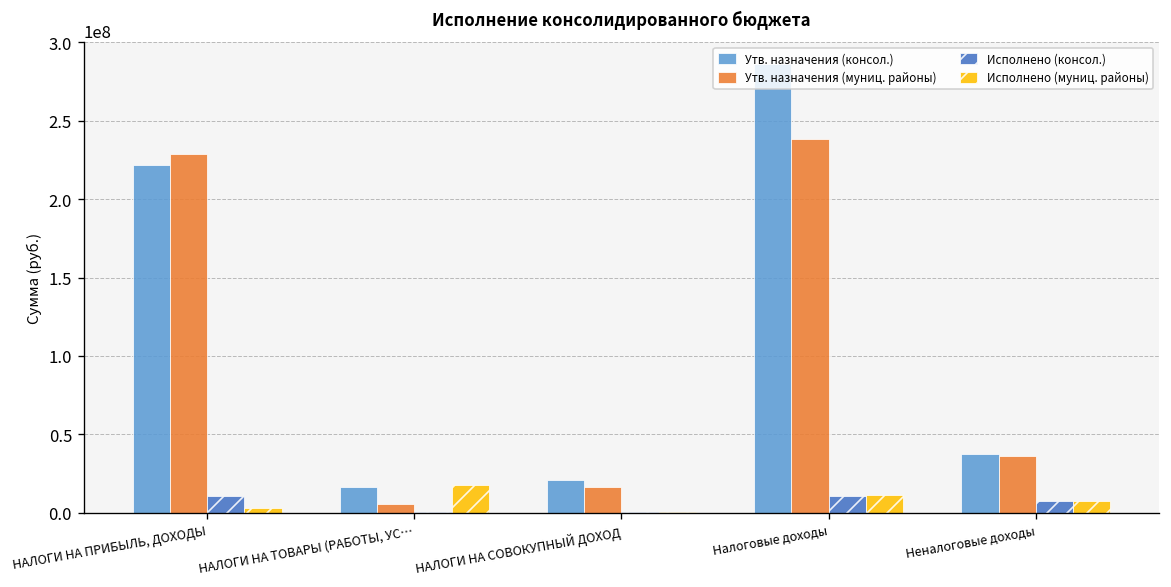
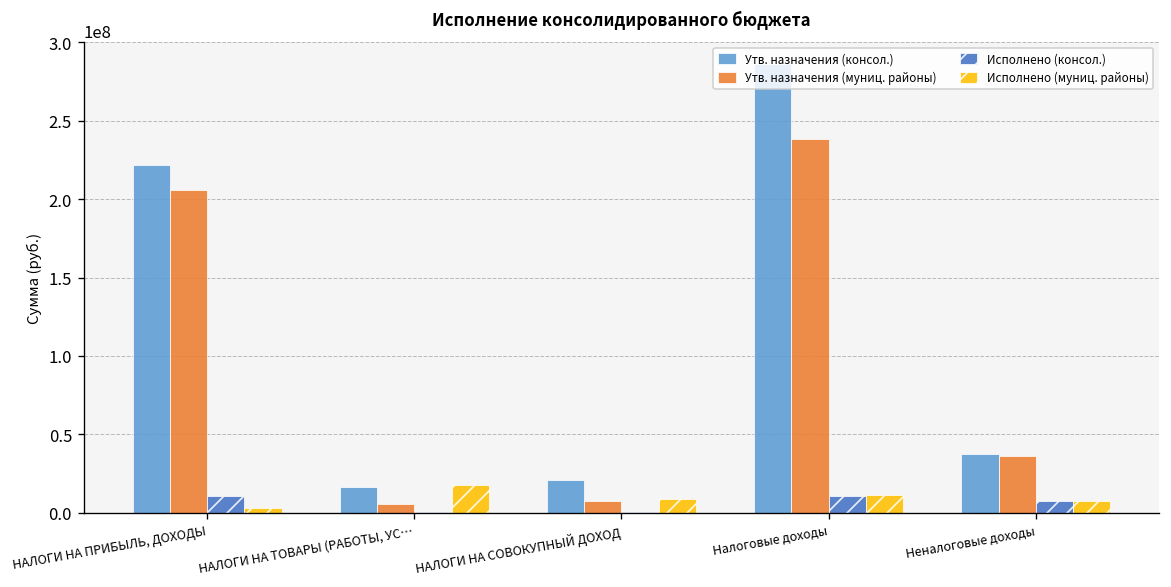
Утв. назначения (муниц. районы), НАЛОГИ НА ПРИБЫЛЬ, ДОХОДЫ: 229000000 -> 206000000
Утв. назначения (муниц. районы), НАЛОГИ НА СОВОКУПНЫЙ ДОХОД: 17000000 -> 8000000
Исполнено (муниц. районы), НАЛОГИ НА СОВОКУПНЫЙ ДОХОД: 0 -> 9000000
